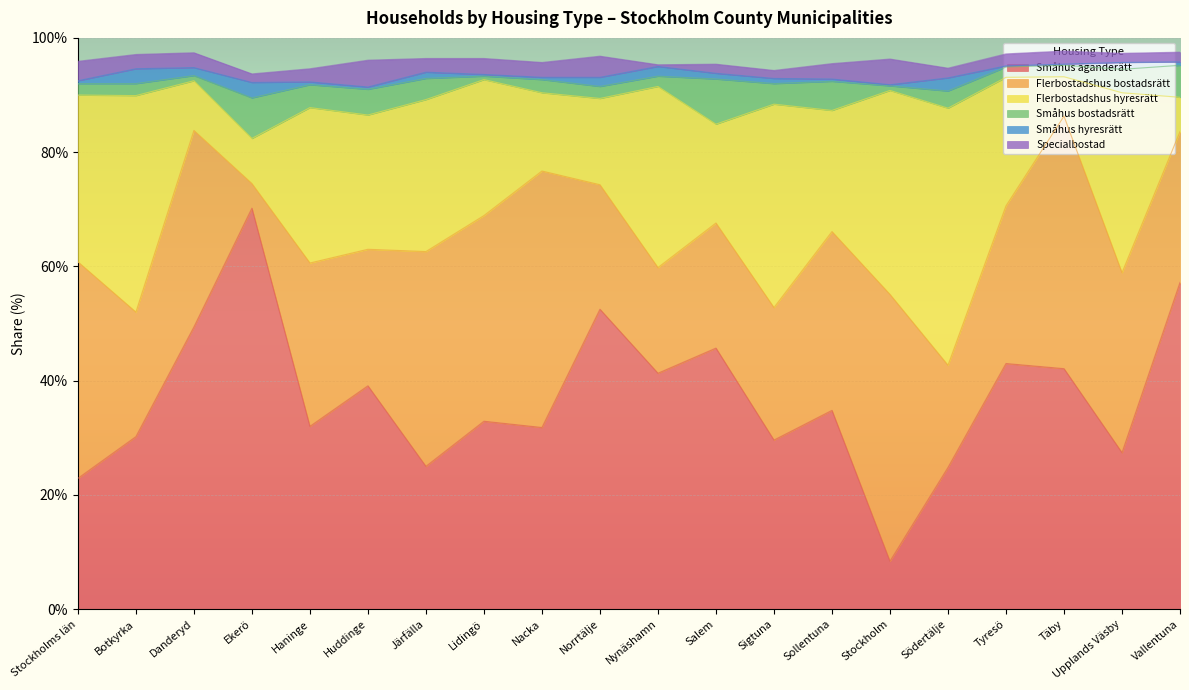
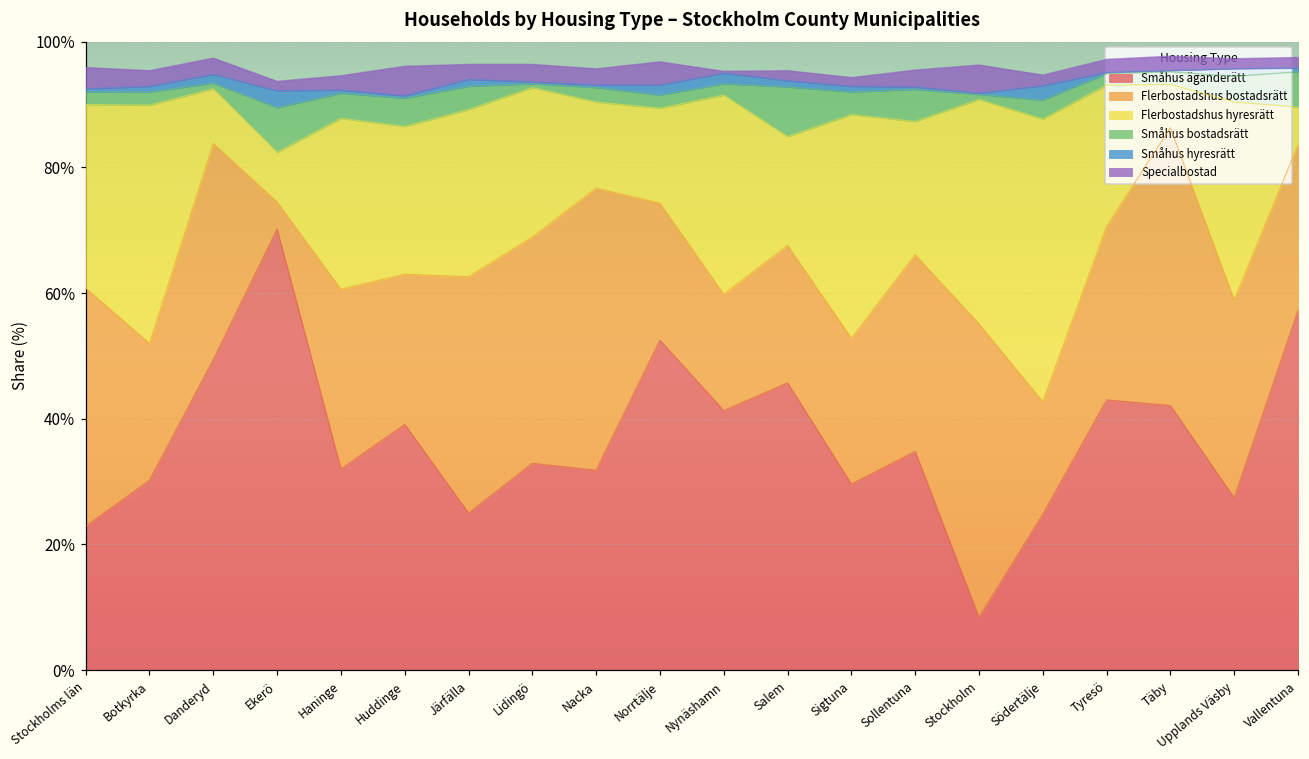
Småhus hyresrätt, Botkyrka: 3% -> 1%
